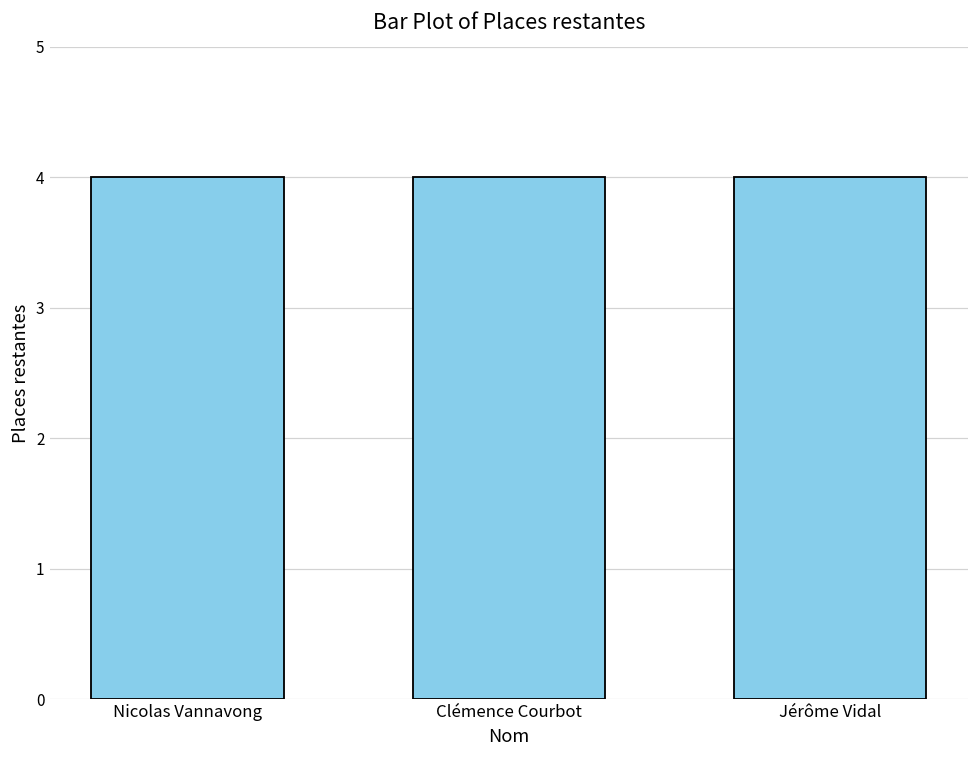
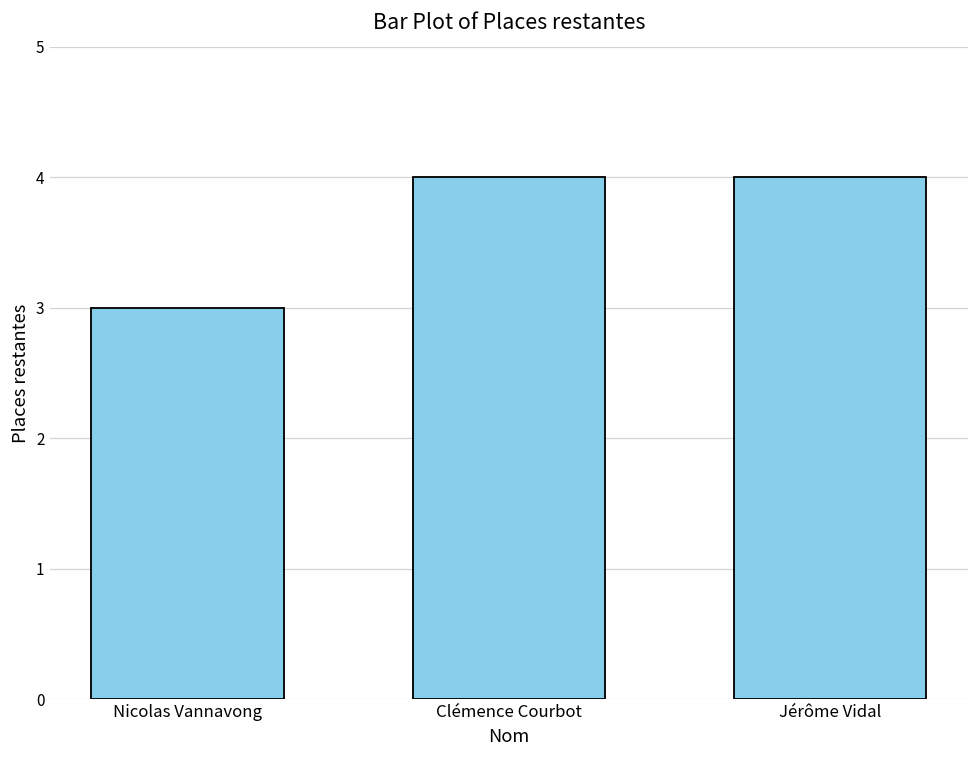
Nicolas Vannavong: 4 -> 3
